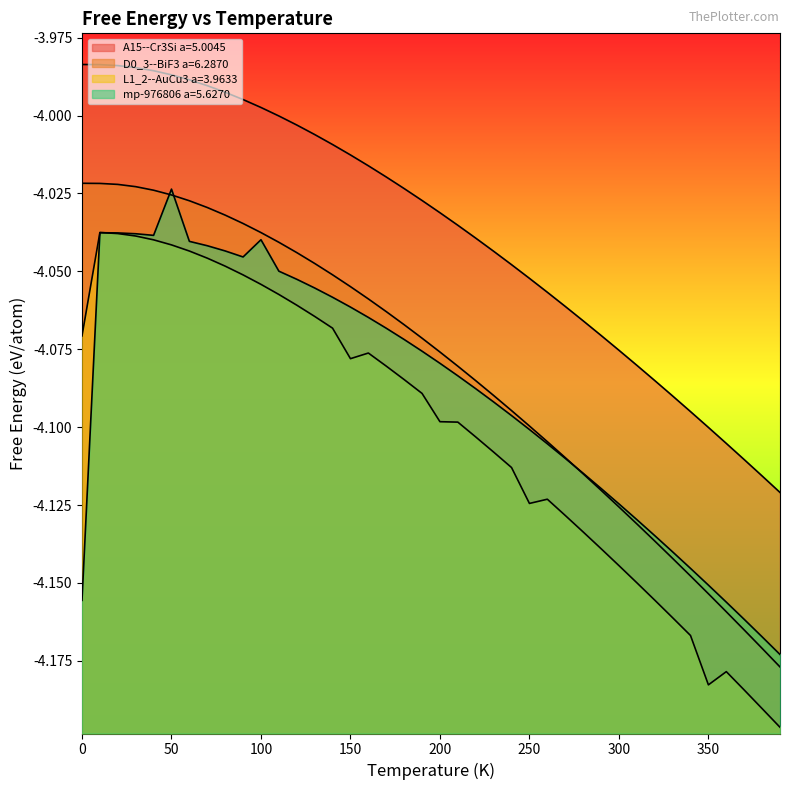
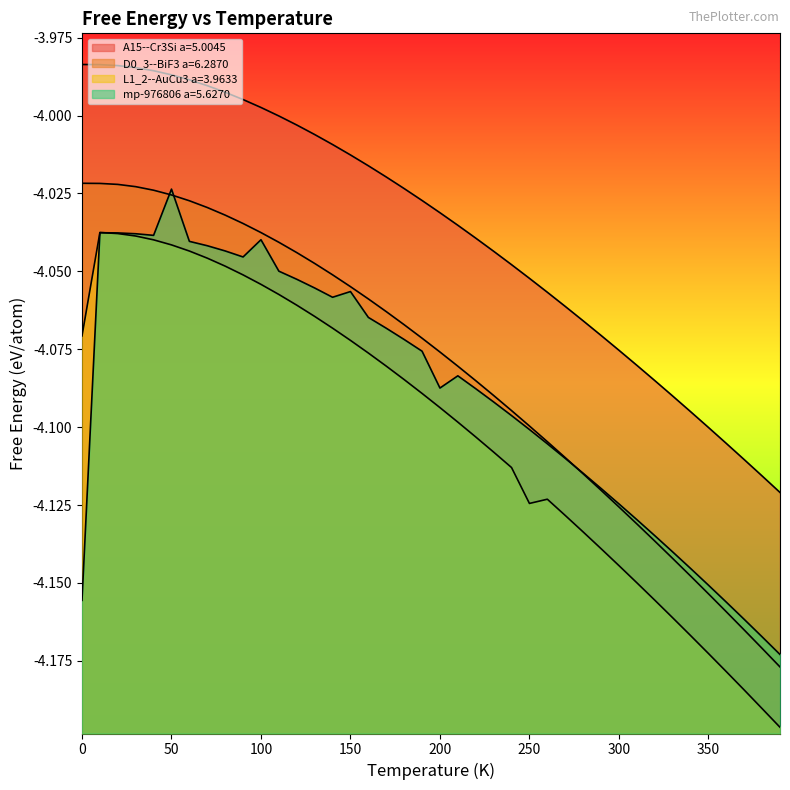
L1_2--AuCu3 a=3.9633, 150: -4.078 -> -4.072
mp-976806 a=5.6270, 150: -4.061 -> -4.056
L1_2--AuCu3 a=3.9633, 200: -4.098 -> -4.094
mp-976806 a=5.6270, 200: -4.080 -> -4.087
L1_2--AuCu3 a=3.9633, 350: -4.183 -> -4.173
